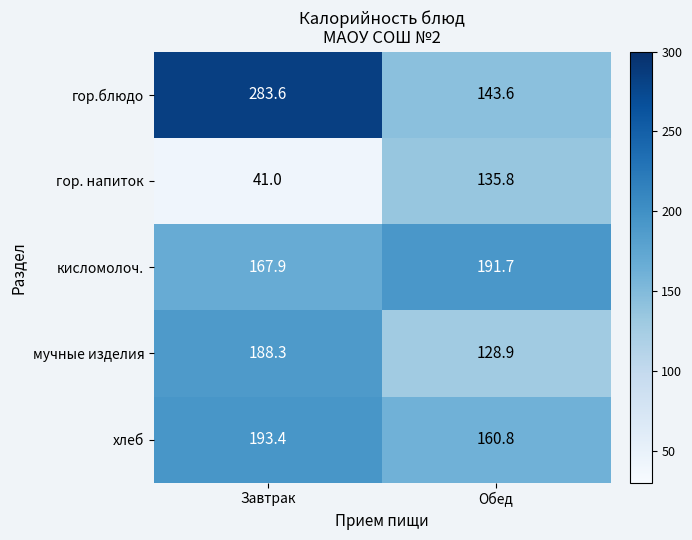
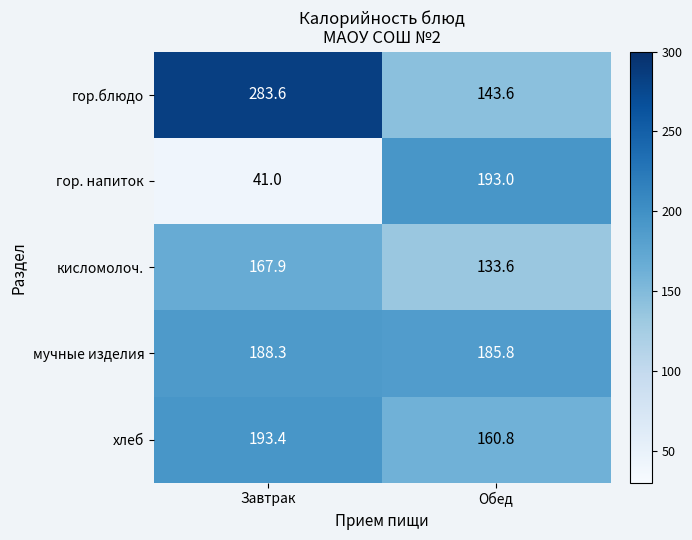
гор. напиток, Обед: 135.8 -> 193.0
кисломолоч., Обед: 191.7 -> 133.6
мучные изделия, Обед: 128.9 -> 185.8
